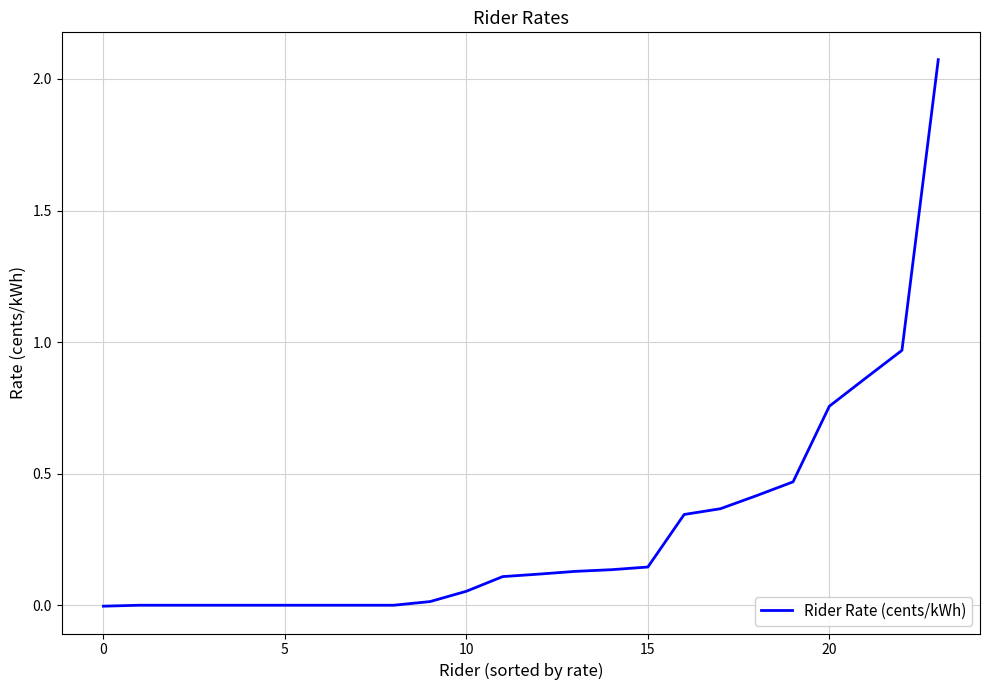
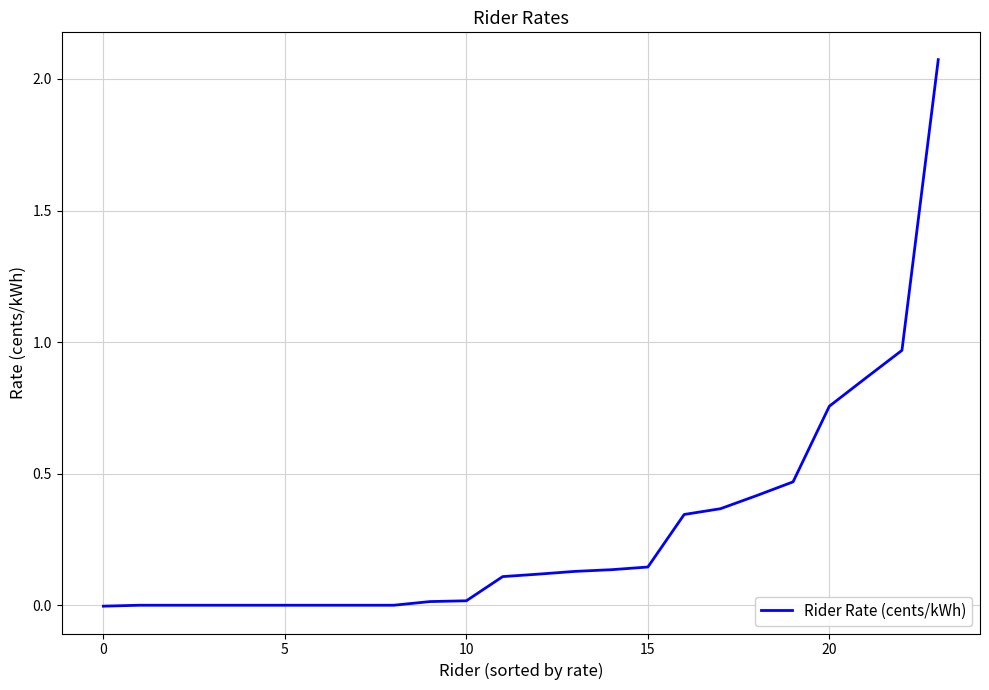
10: 0.05 -> 0.02
